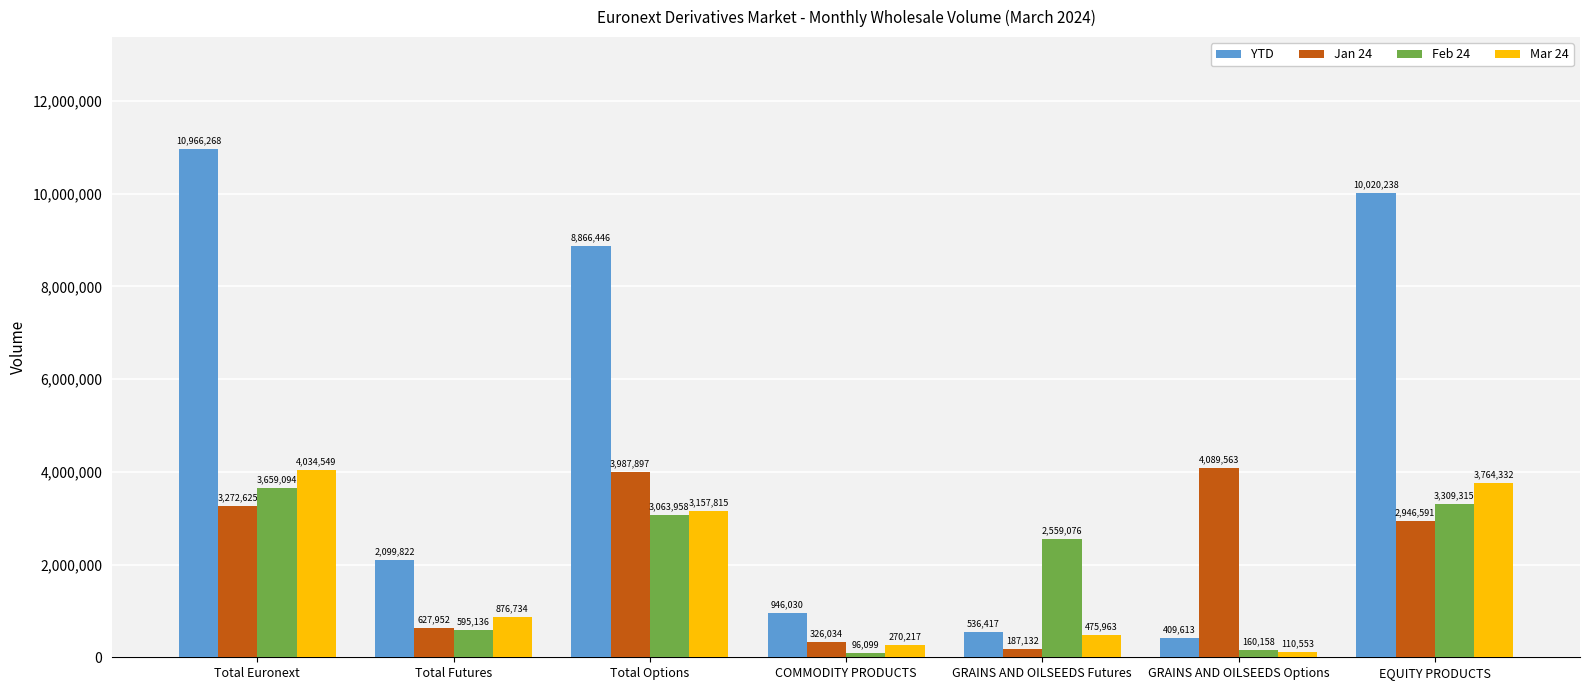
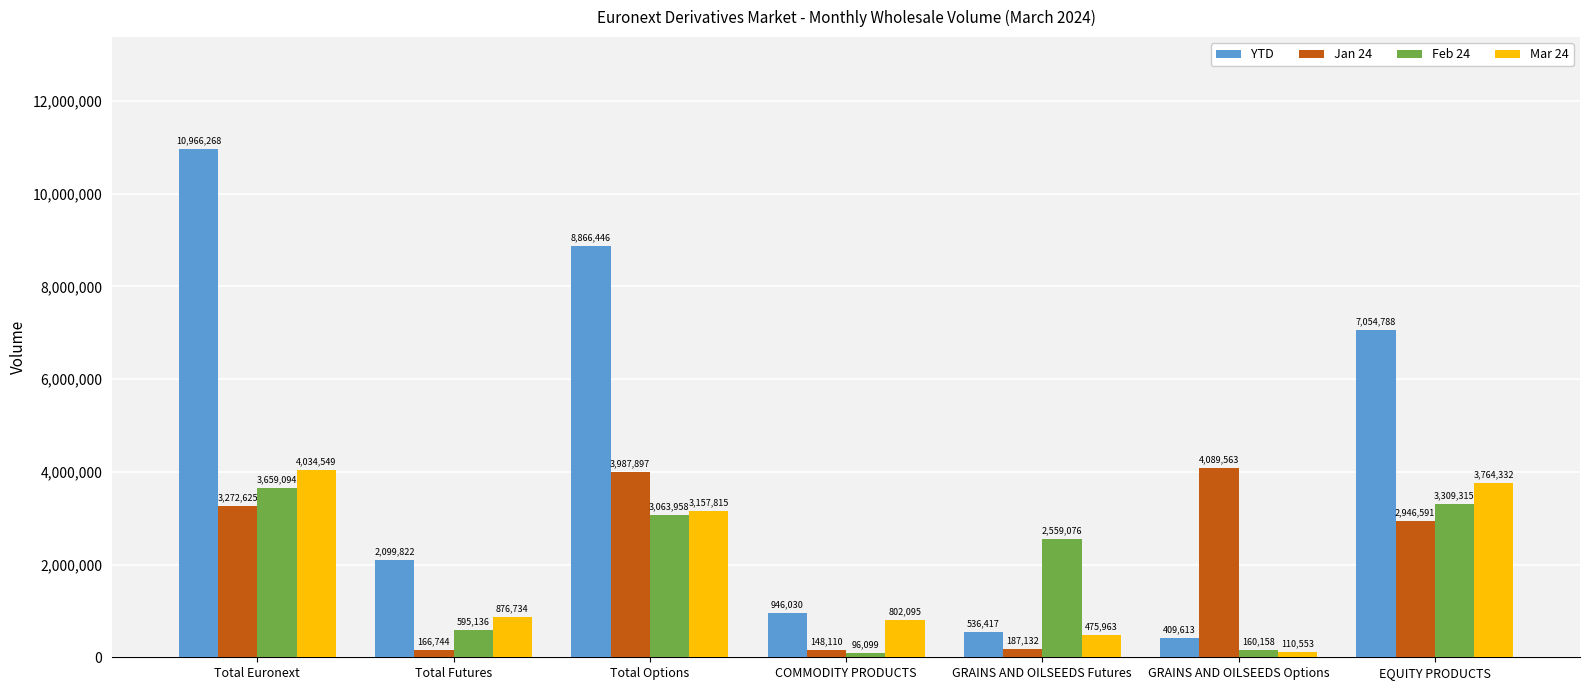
Jan 24, Total Futures: 627,952 -> 166,744
Jan 24, COMMODITY PRODUCTS: 326,034 -> 148,110
Mar 24, COMMODITY PRODUCTS: 270,217 -> 802,095
YTD, EQUITY PRODUCTS: 10,020,238 -> 7,054,788
